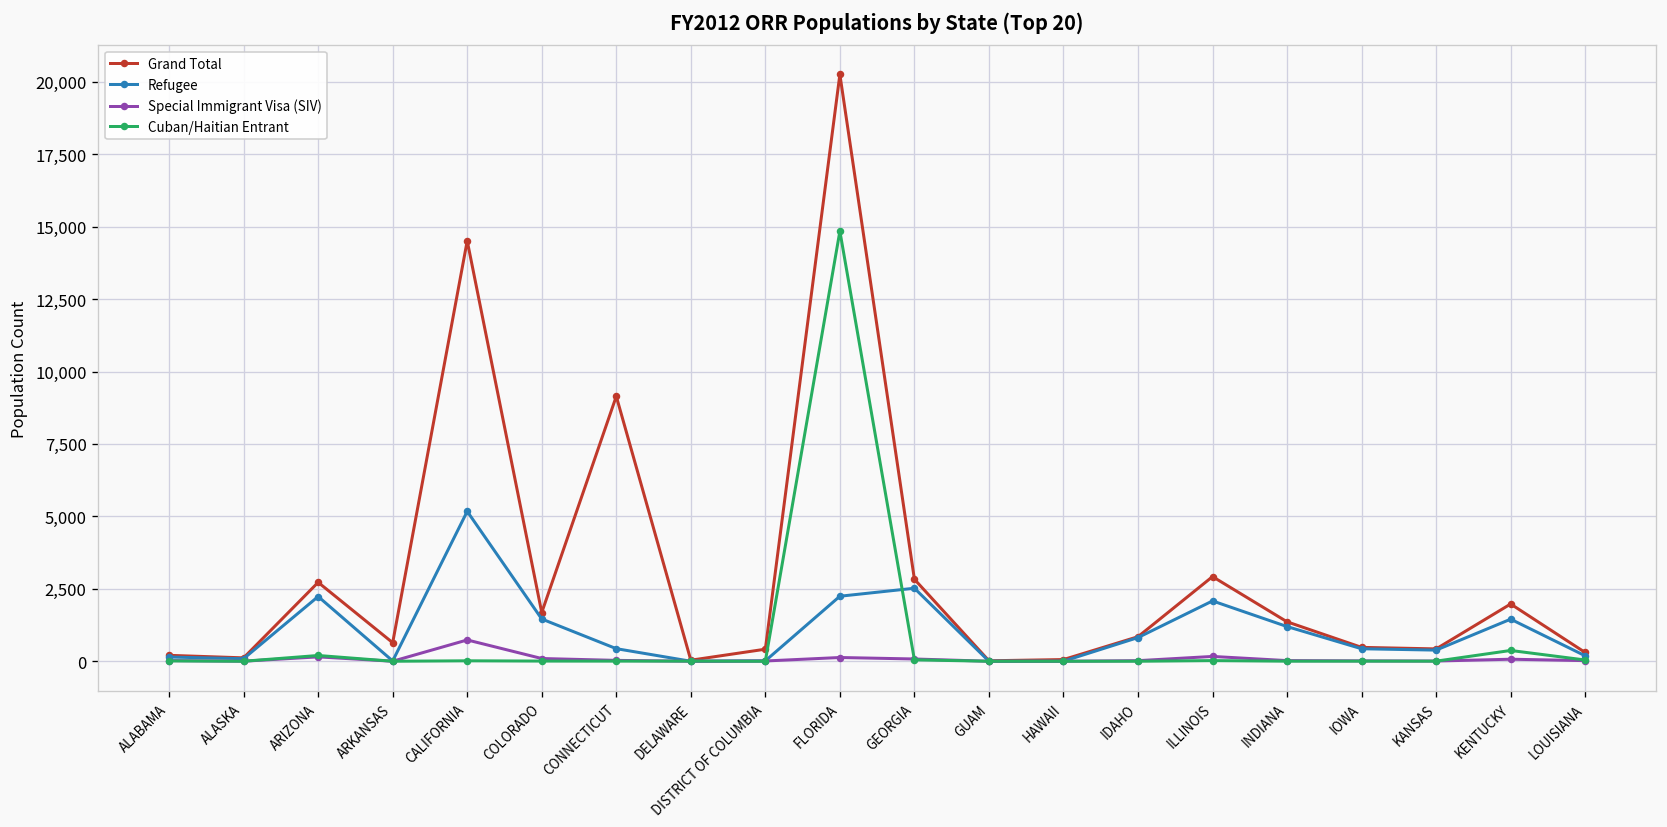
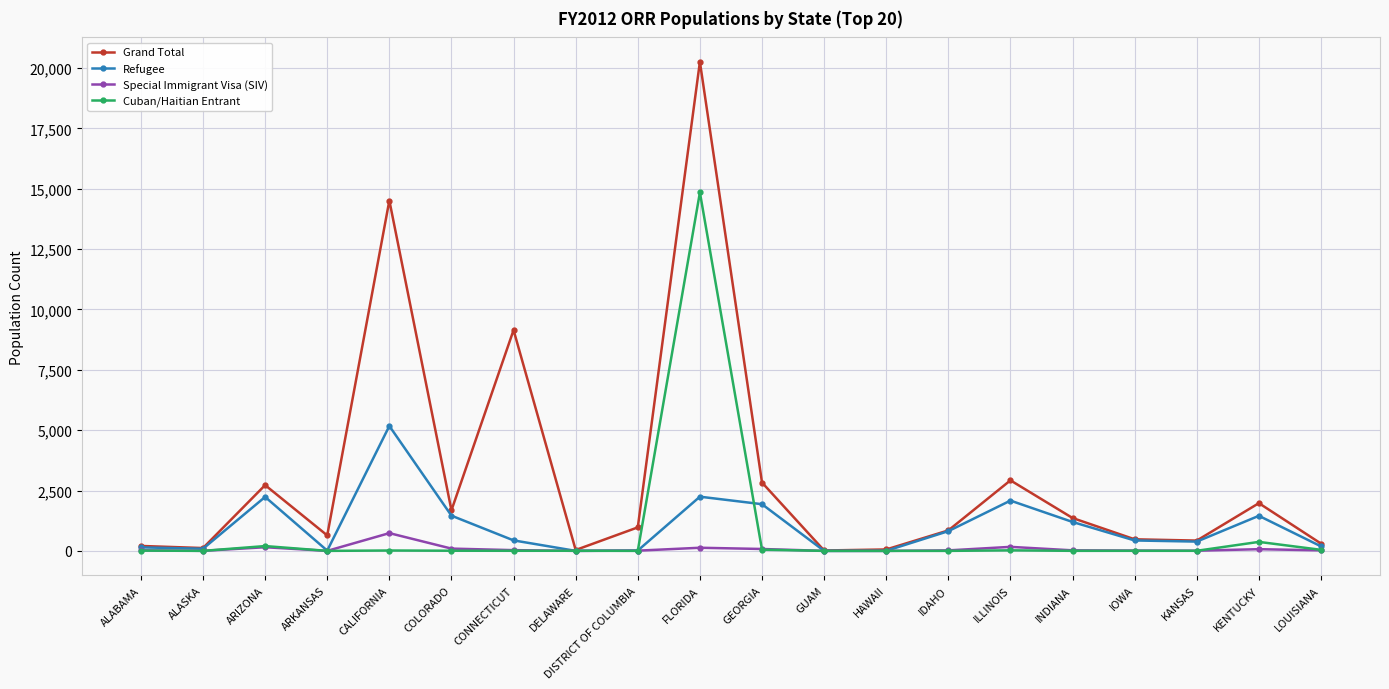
Grand Total, DISTRICT OF COLUMBIA: 400 -> 1,000
Refugee, GEORGIA: 2,500 -> 1,900
